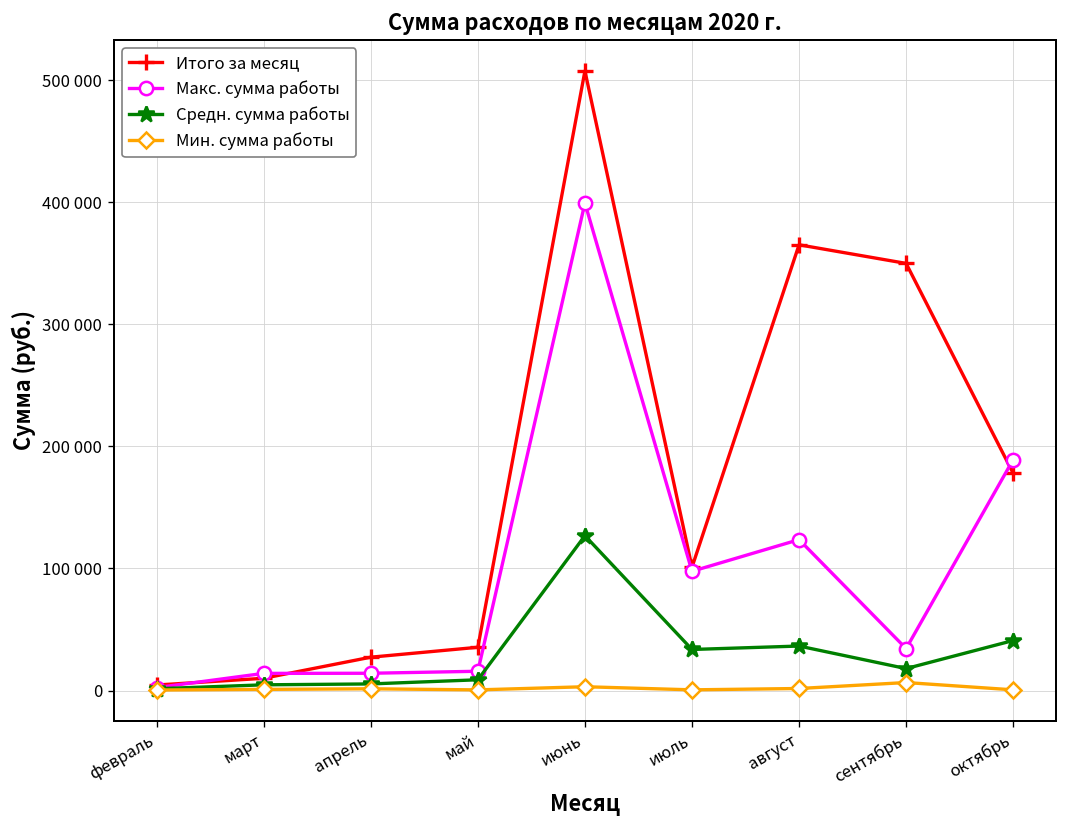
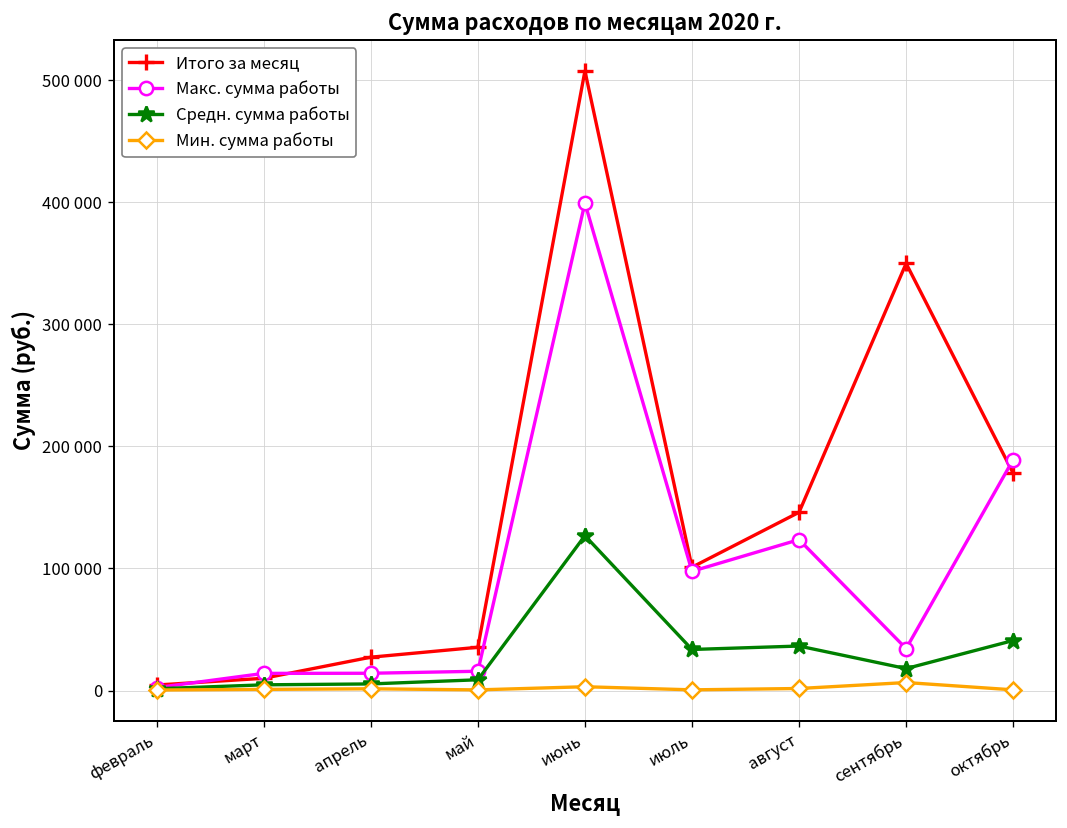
Итого за месяц, август: 365000 -> 146000
